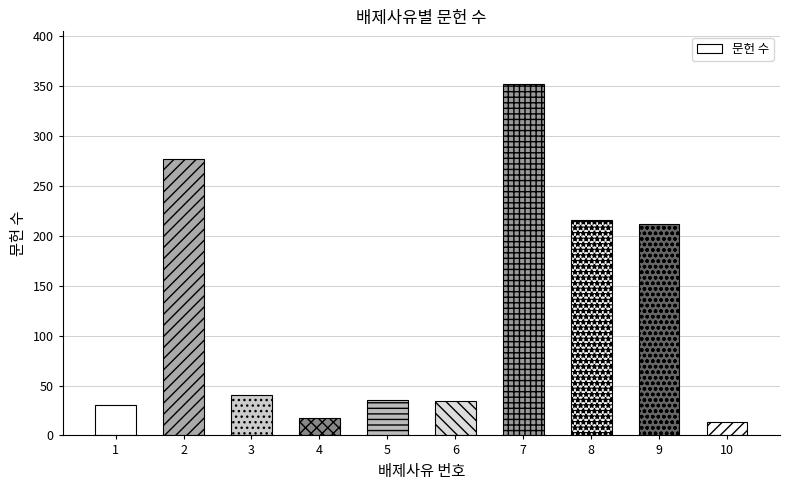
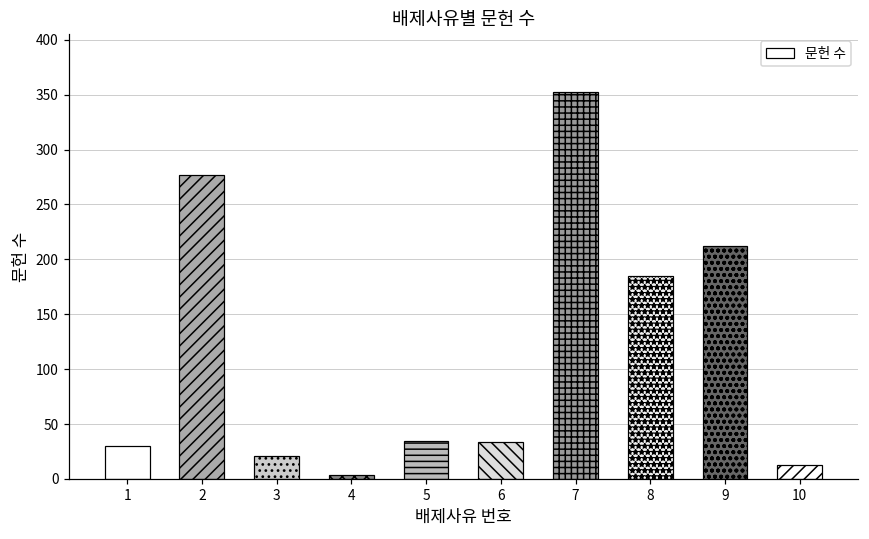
3: 40 -> 20
4: 20 -> 0
8: 220 -> 190
